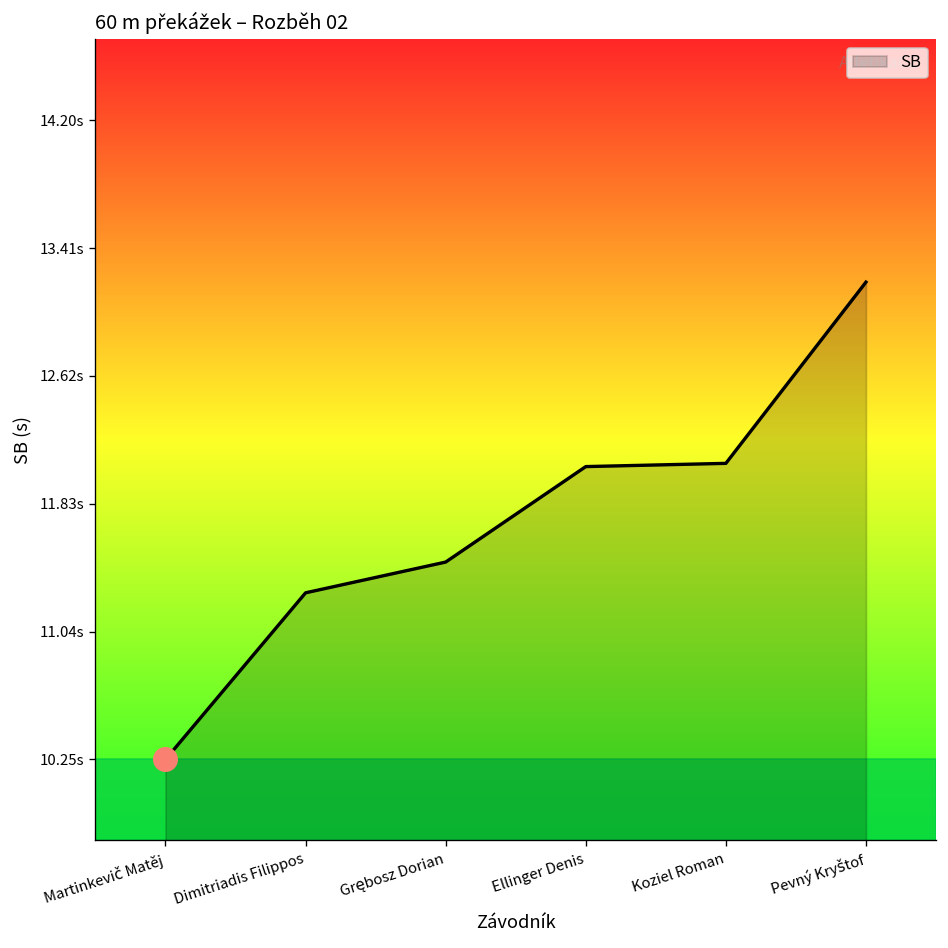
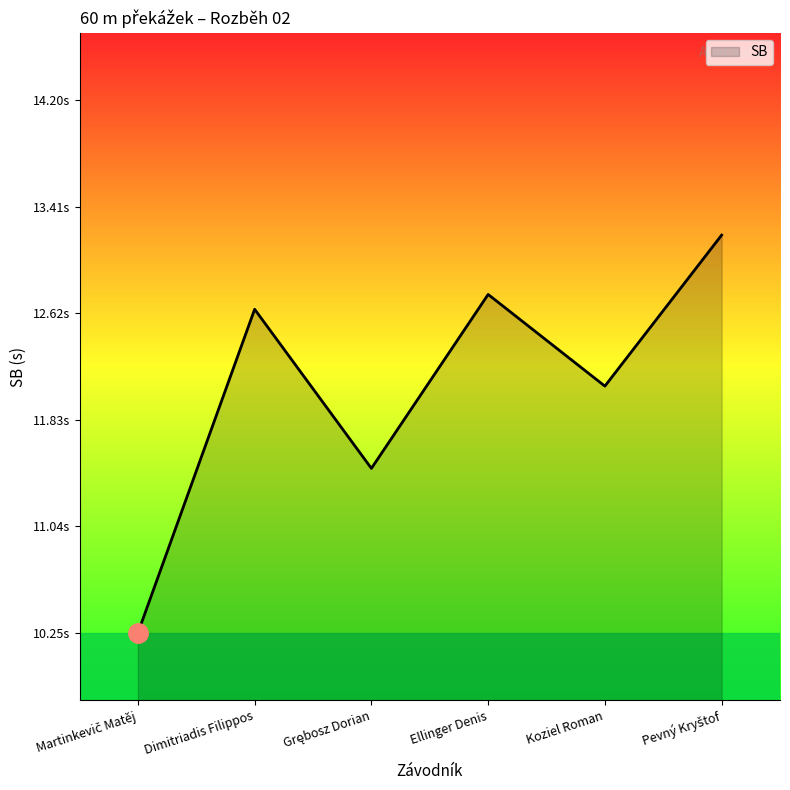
SB, Dimitriadis Filippos: 11.28s -> 12.65s
SB, Ellinger Denis: 12.06s -> 12.76s
